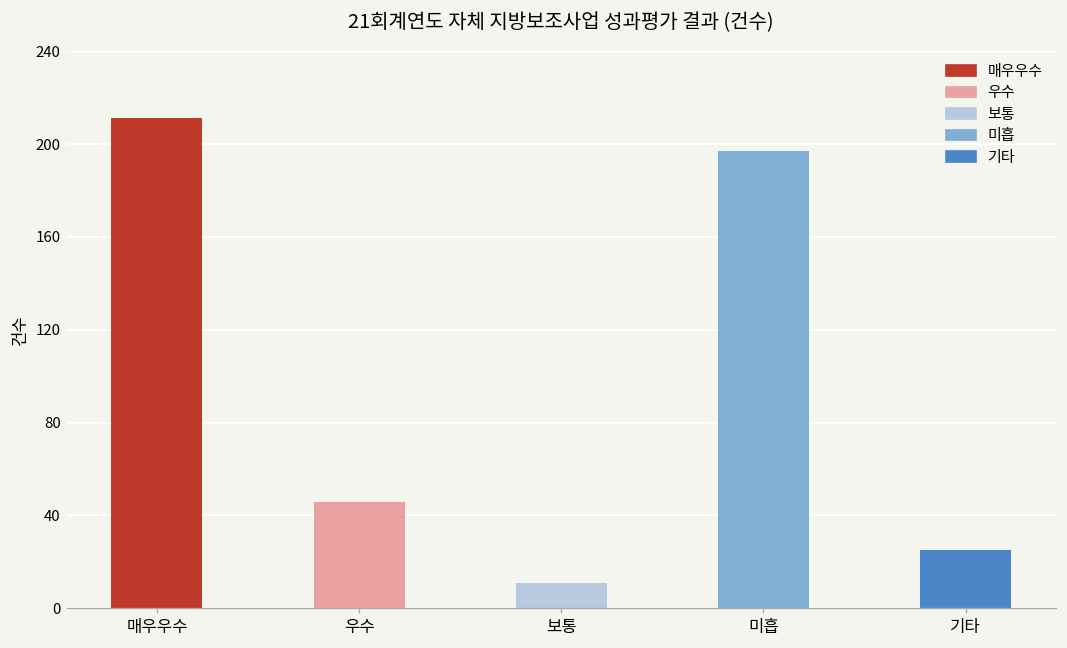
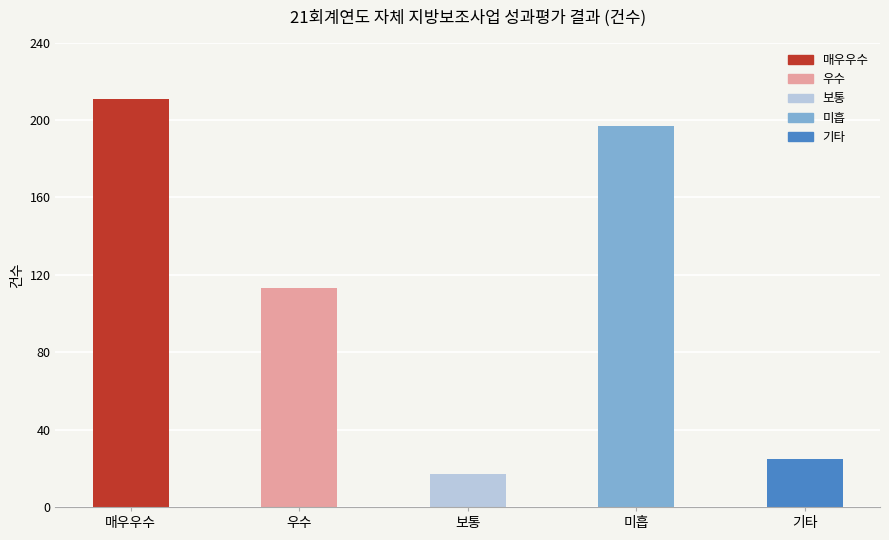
우수: 46 -> 113
보통: 11 -> 17
